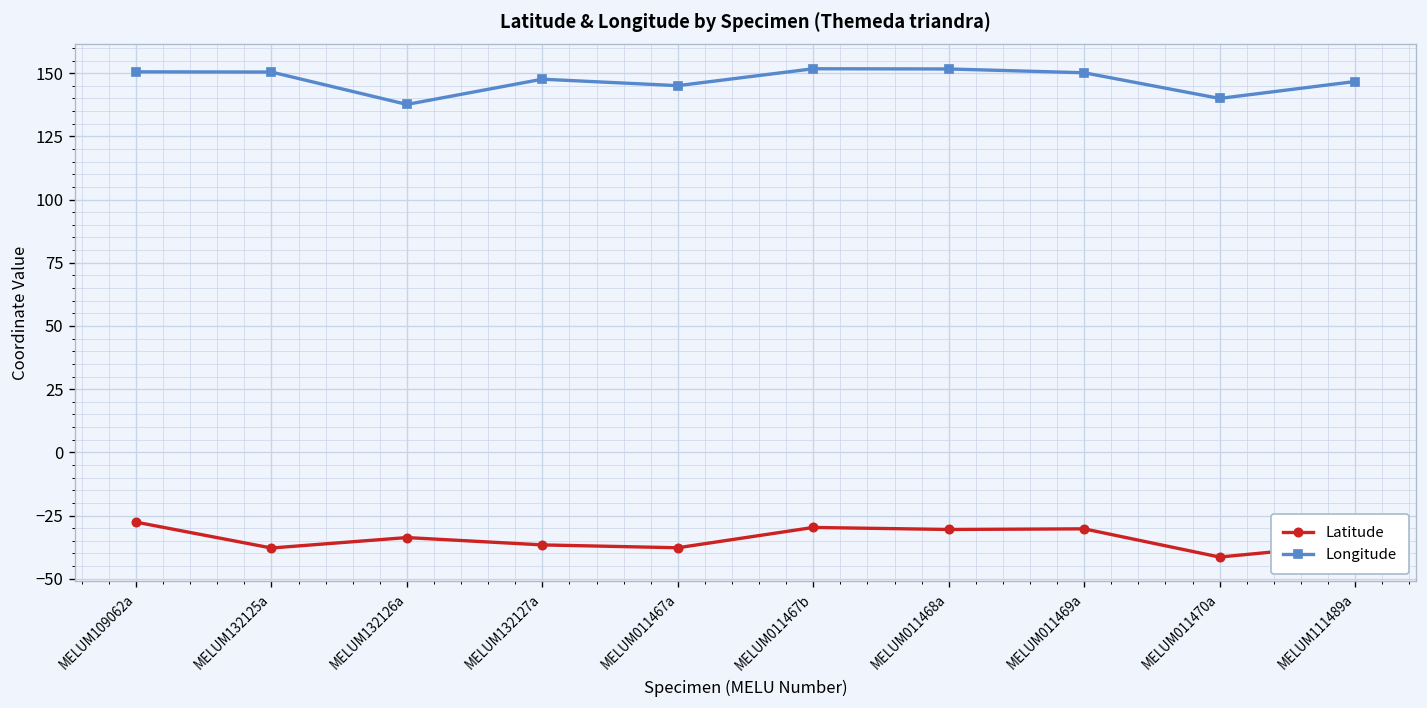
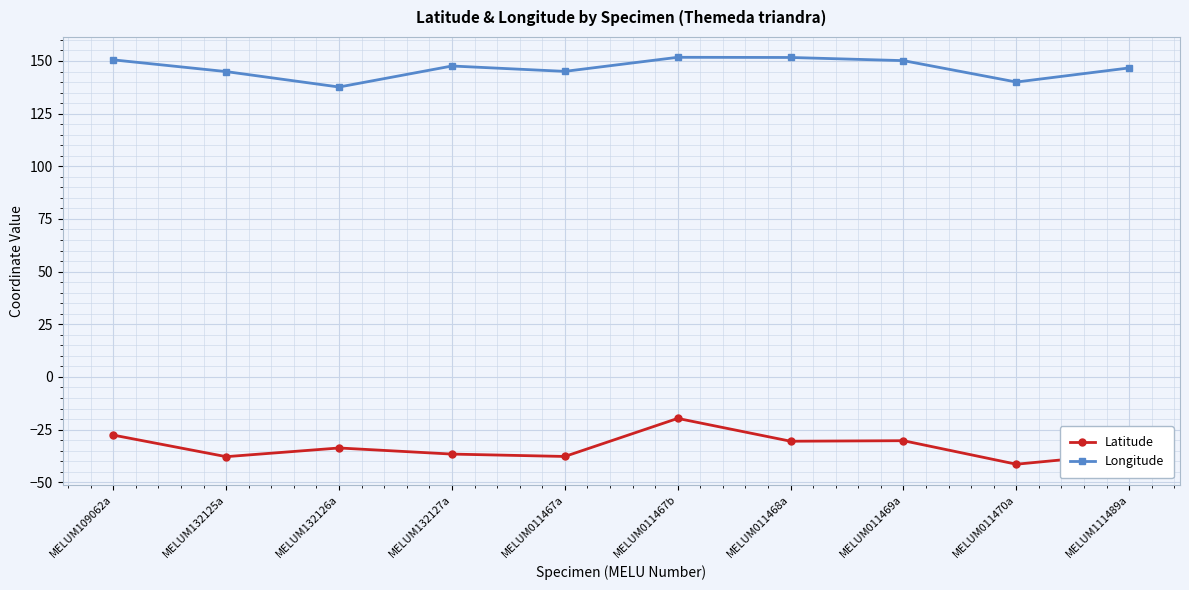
Longitude, MELUM132125a: 150 -> 145
Latitude, MELUM011467b: -30 -> -20
